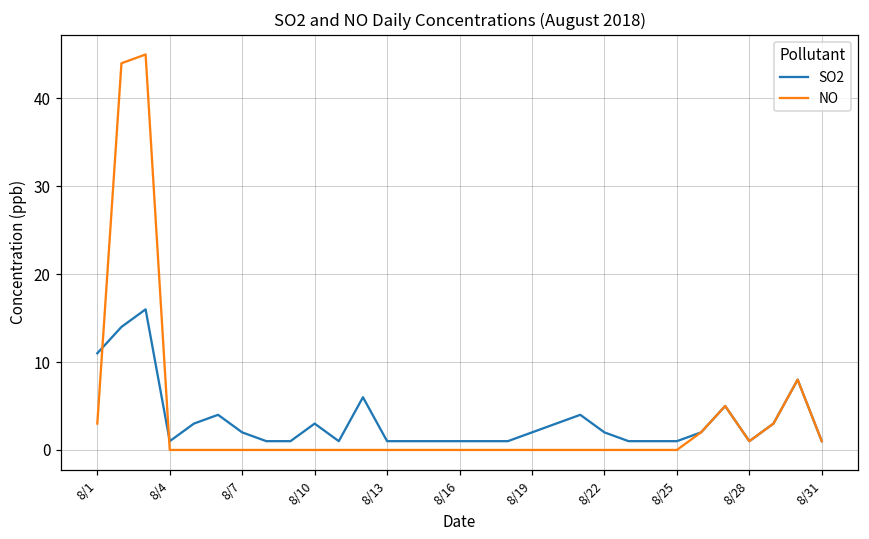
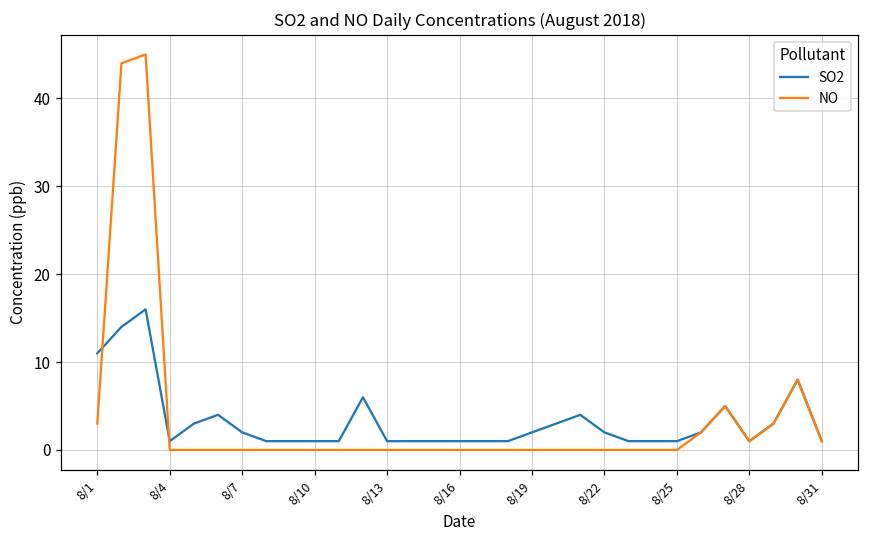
SO2, 8/10: 3 -> 1
